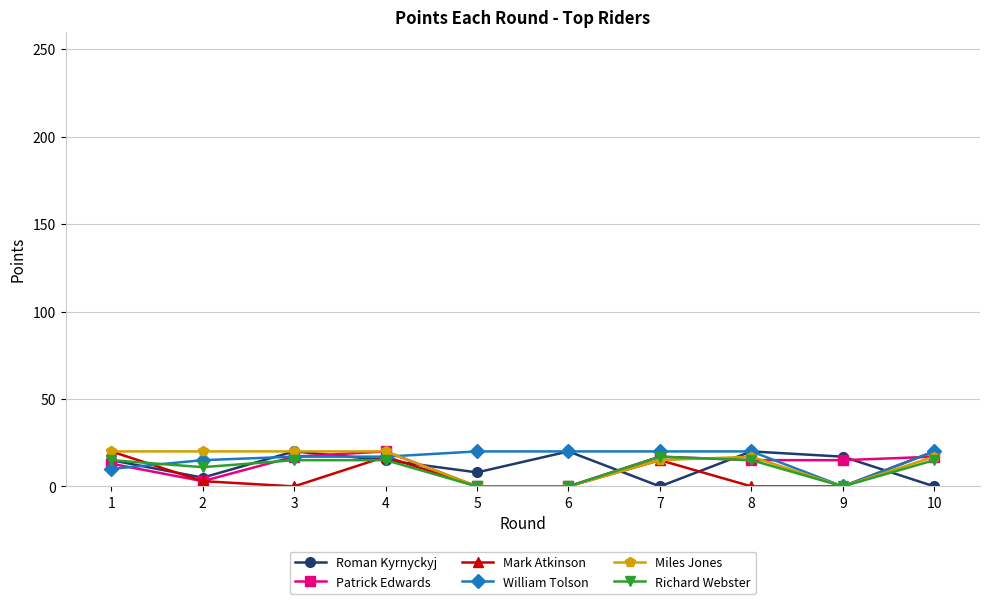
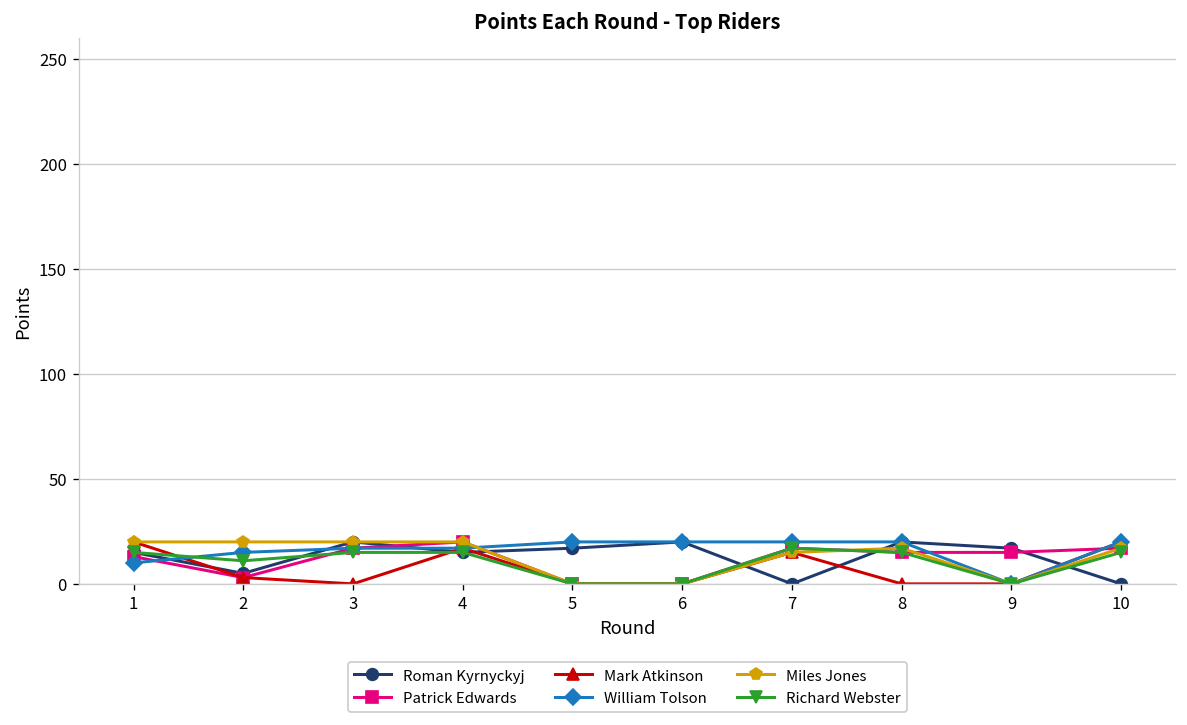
Roman Kyrnyckyj, 5: 8 -> 17
